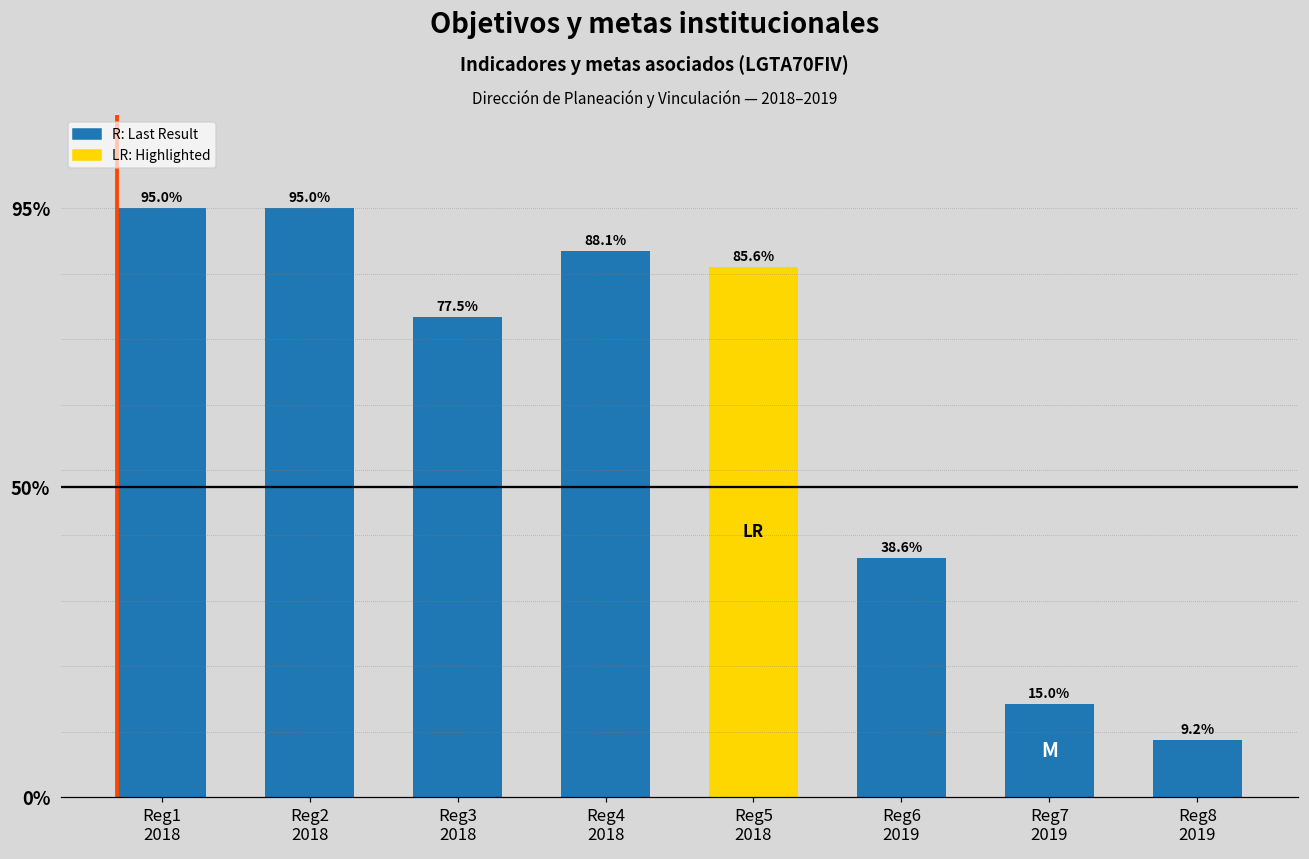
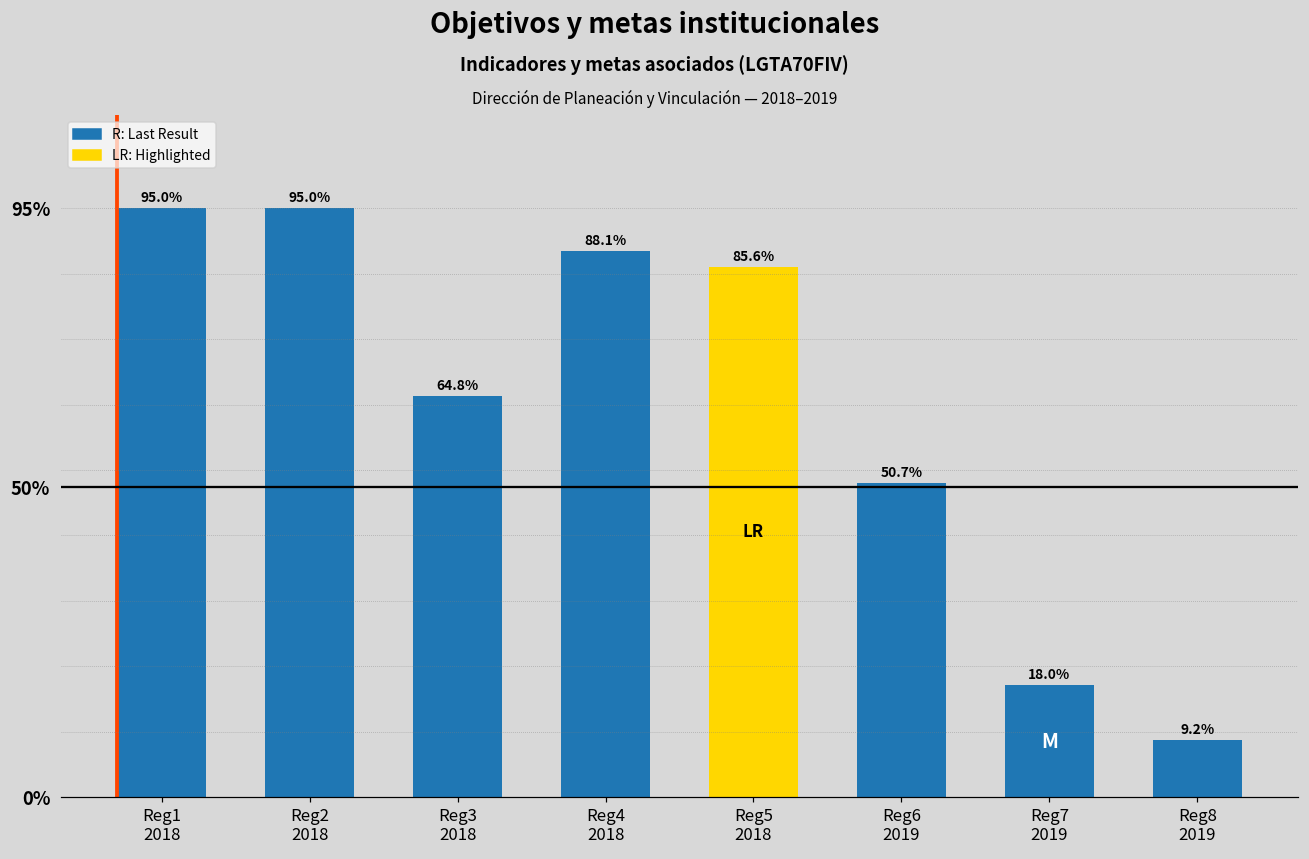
Reg3 2018: 77.5% -> 64.8%
Reg6 2019: 38.6% -> 50.7%
Reg7 2019: 15.0% -> 18.0%
